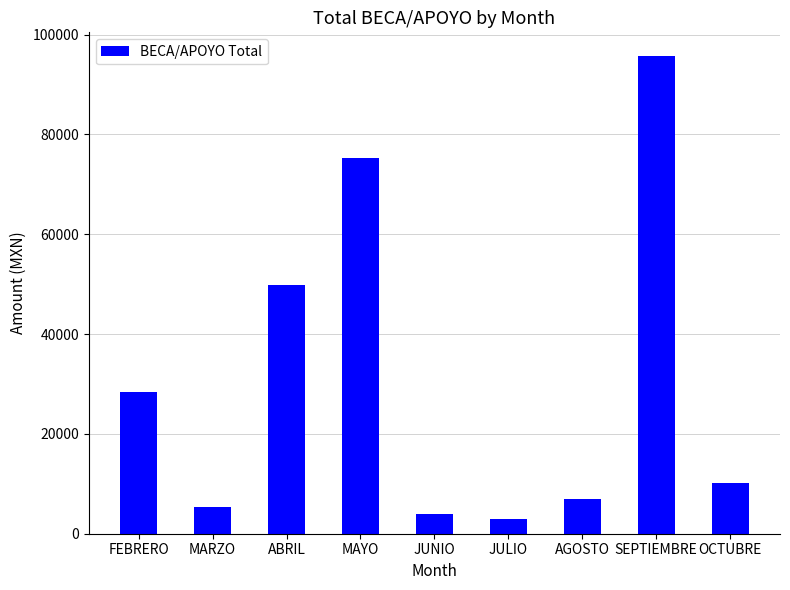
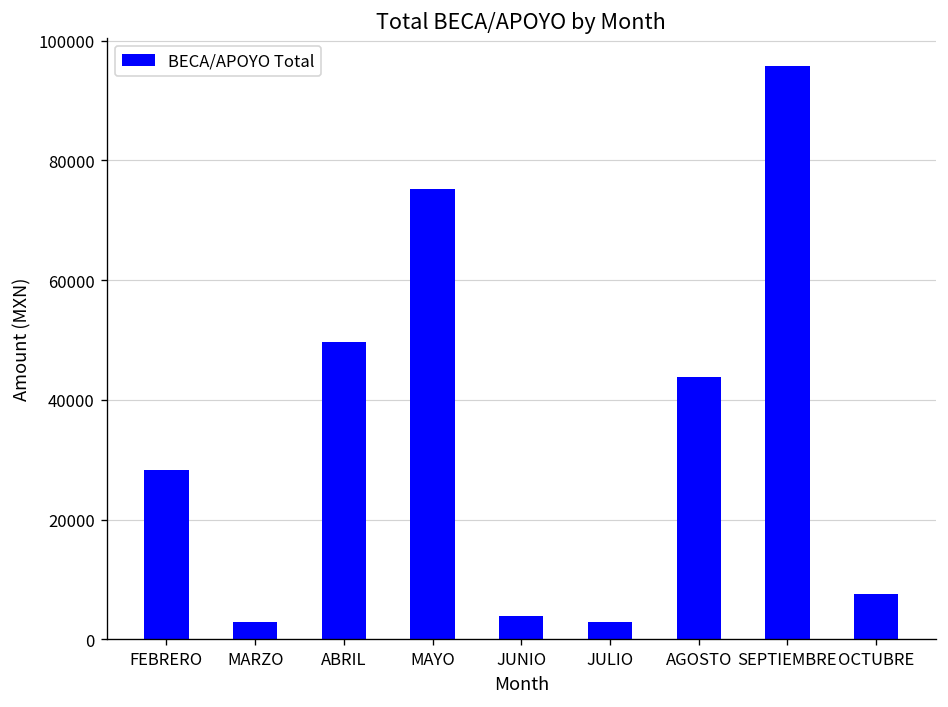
MARZO: 5000 -> 3000
AGOSTO: 7000 -> 44000
OCTUBRE: 10000 -> 8000
